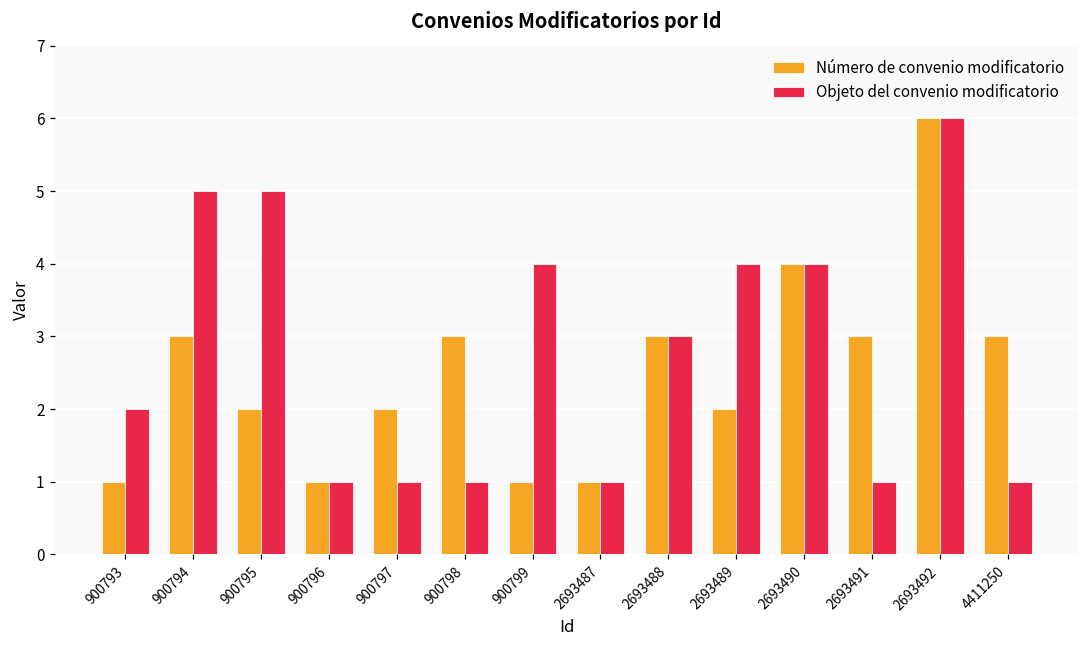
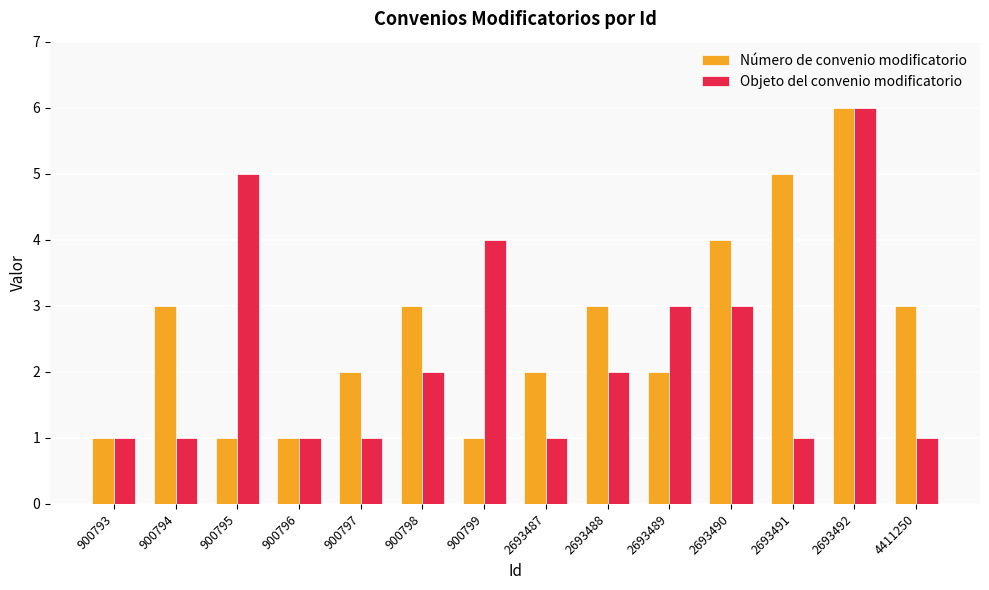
Objeto del convenio modificatorio, 900793: 2 -> 1
Objeto del convenio modificatorio, 900794: 5 -> 1
Número de convenio modificatorio, 900795: 2 -> 1
Objeto del convenio modificatorio, 900798: 1 -> 2
Número de convenio modificatorio, 2693487: 1 -> 2
Objeto del convenio modificatorio, 2693488: 3 -> 2
Objeto del convenio modificatorio, 2693489: 4 -> 3
Objeto del convenio modificatorio, 2693490: 4 -> 3
Número de convenio modificatorio, 2693491: 3 -> 5
